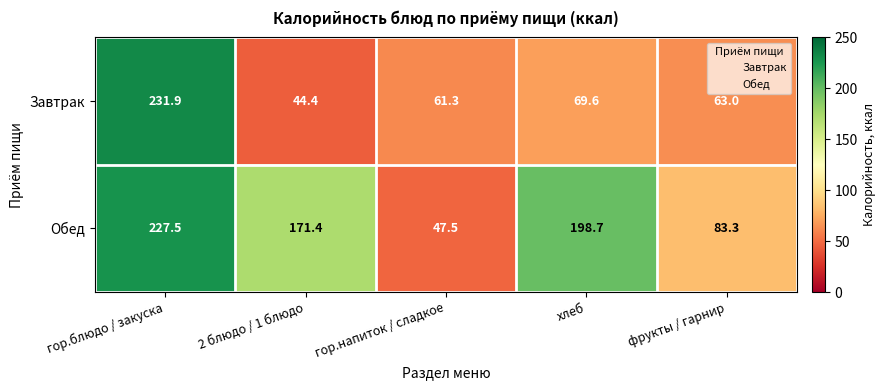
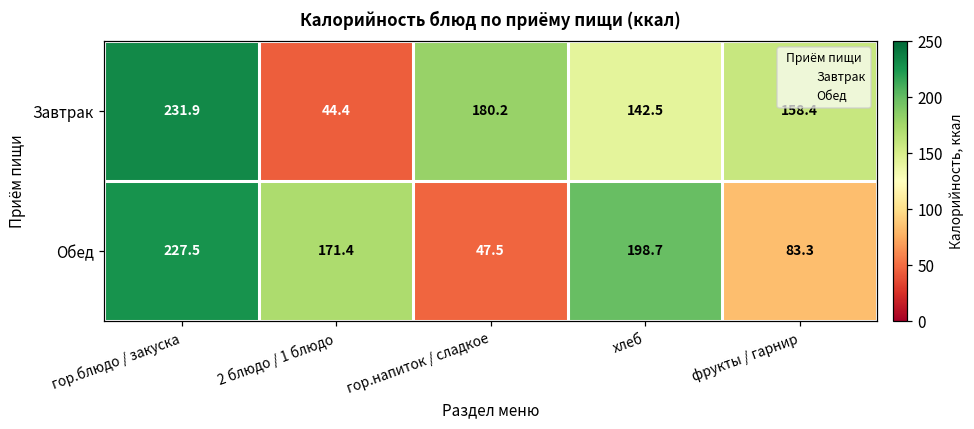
Завтрак, гор.напиток / сладкое: 61.3 -> 180.2
Завтрак, хлеб: 69.6 -> 142.5
Завтрак, фрукты / гарнир: 63.0 -> 158.4
